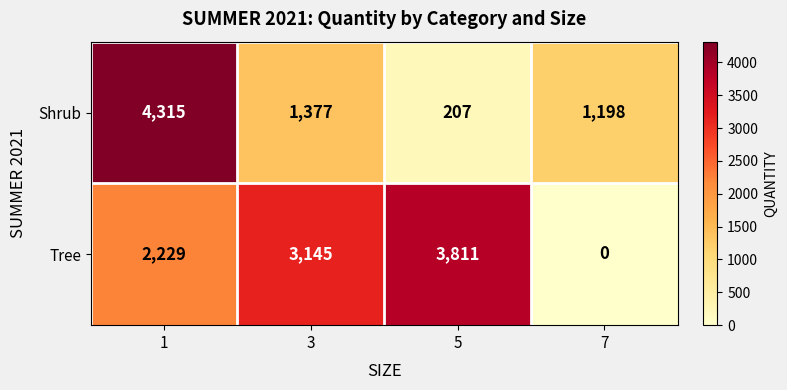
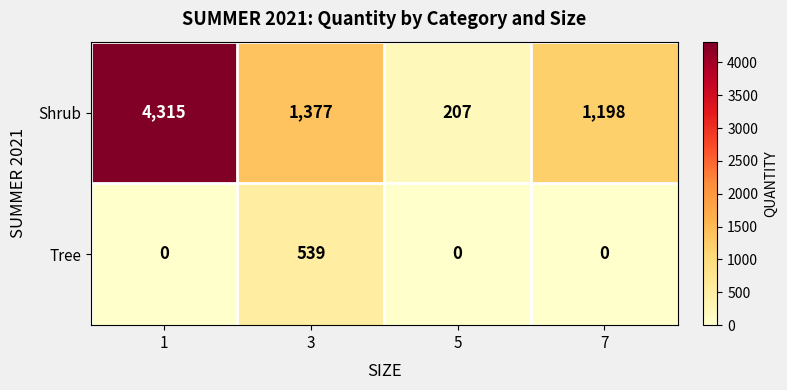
Tree, 1: 2,229 -> 0
Tree, 3: 3,145 -> 539
Tree, 5: 3,811 -> 0
